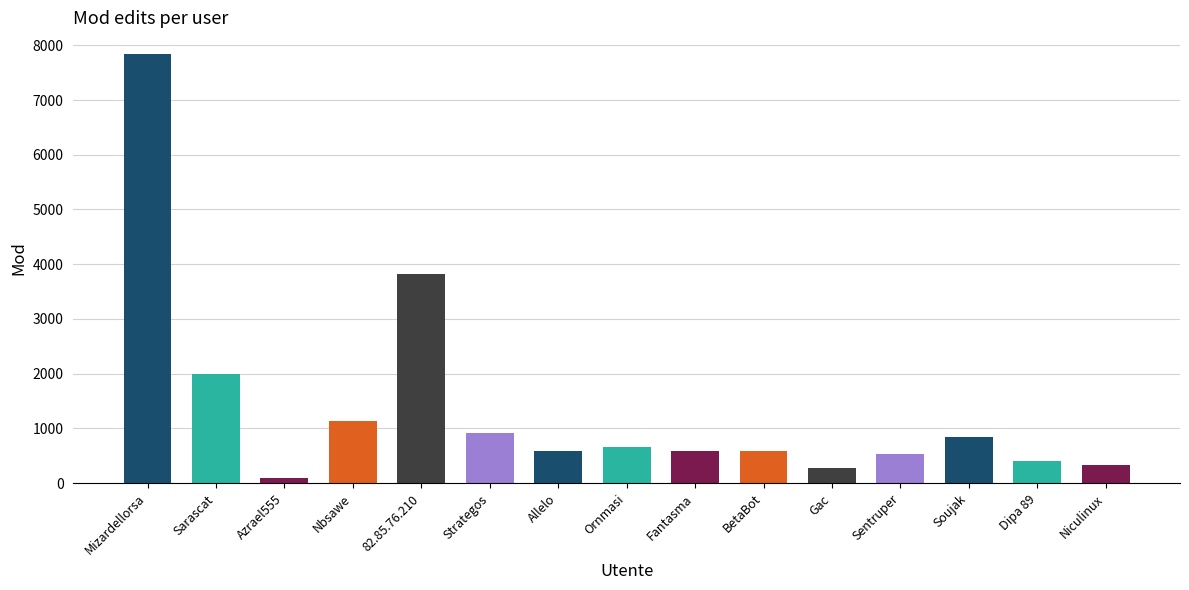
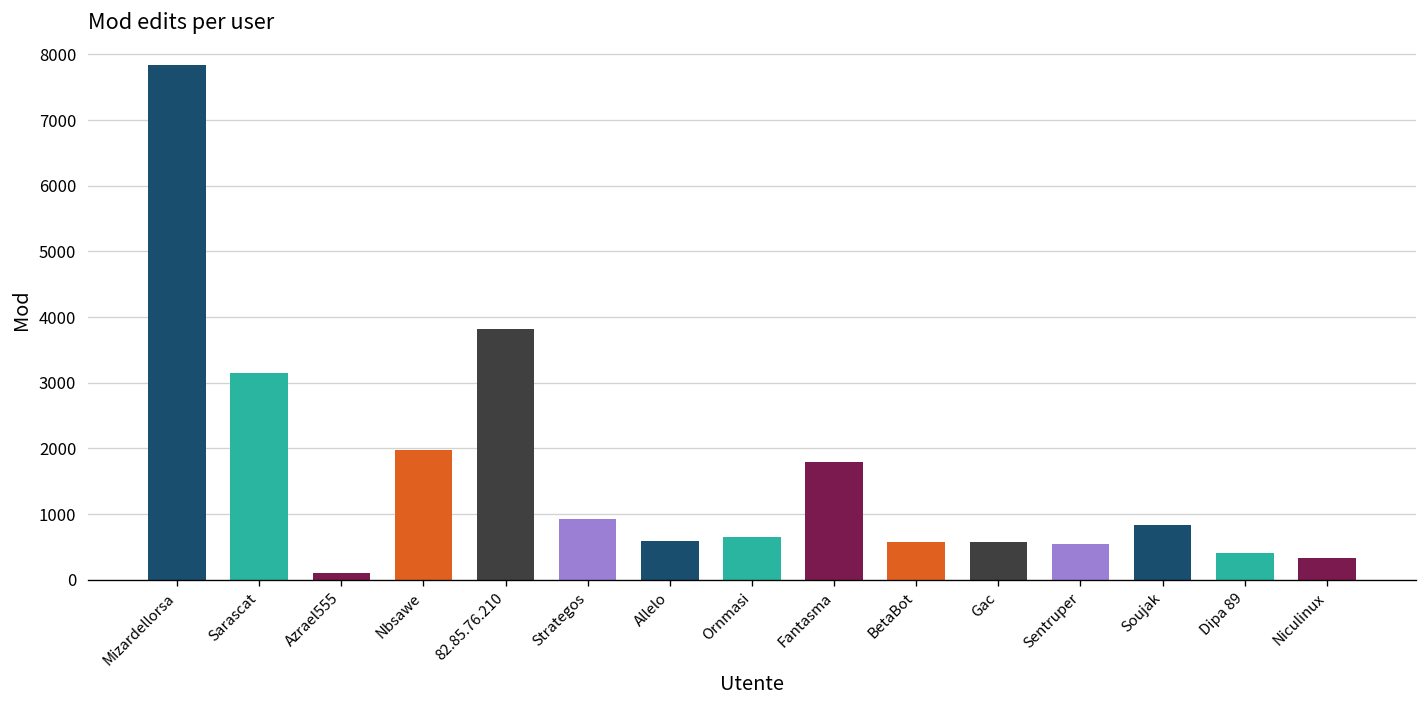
Sarascat: 2000 -> 3100
Nbsawe: 1100 -> 2000
Fantasma: 600 -> 1800
Gac: 300 -> 600
